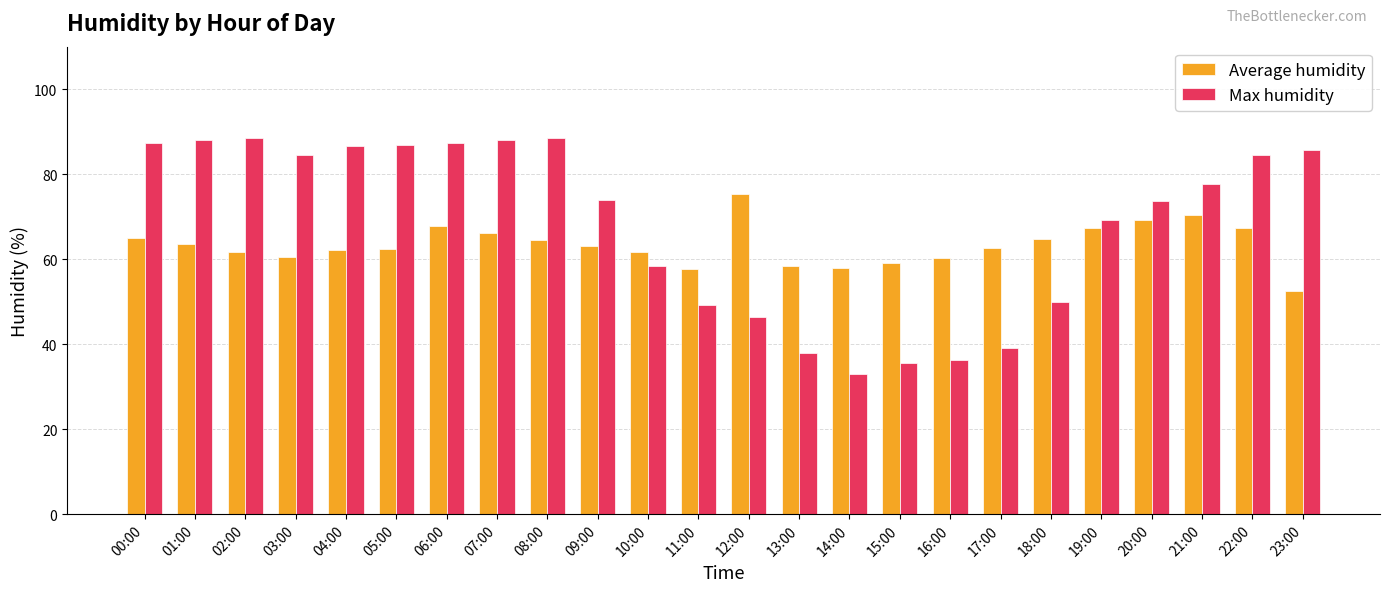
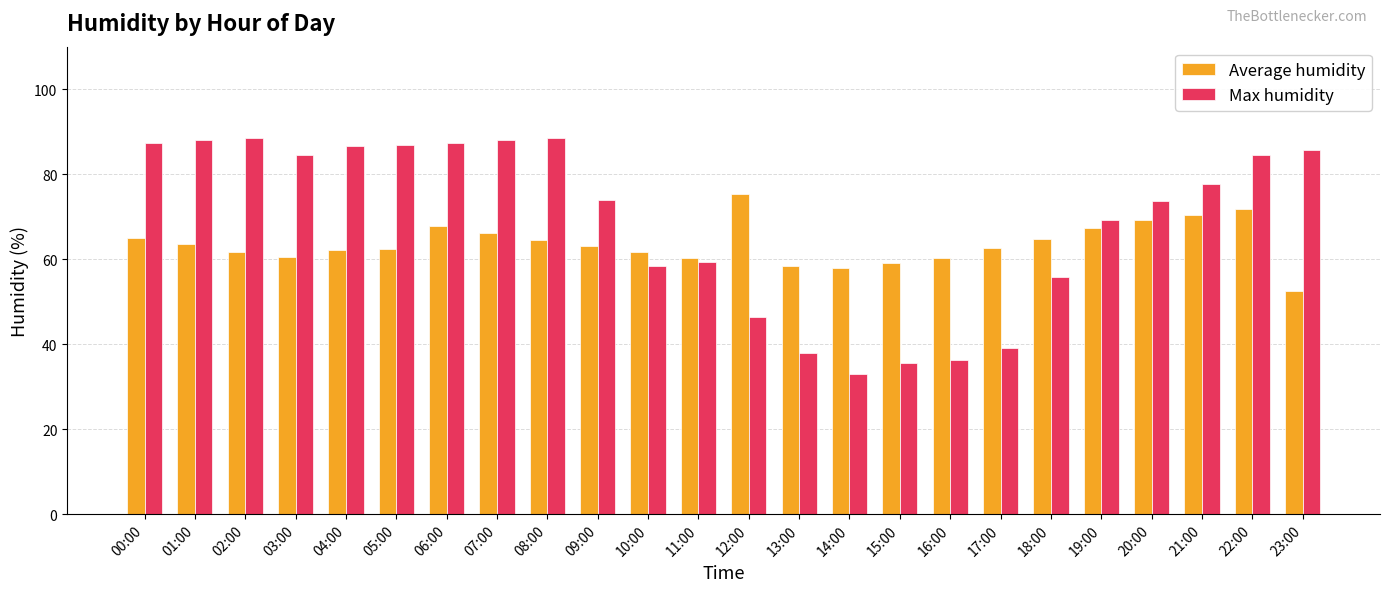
Average humidity, 11:00: 58 -> 60
Max humidity, 11:00: 49 -> 59
Max humidity, 18:00: 50 -> 56
Average humidity, 22:00: 67 -> 72
